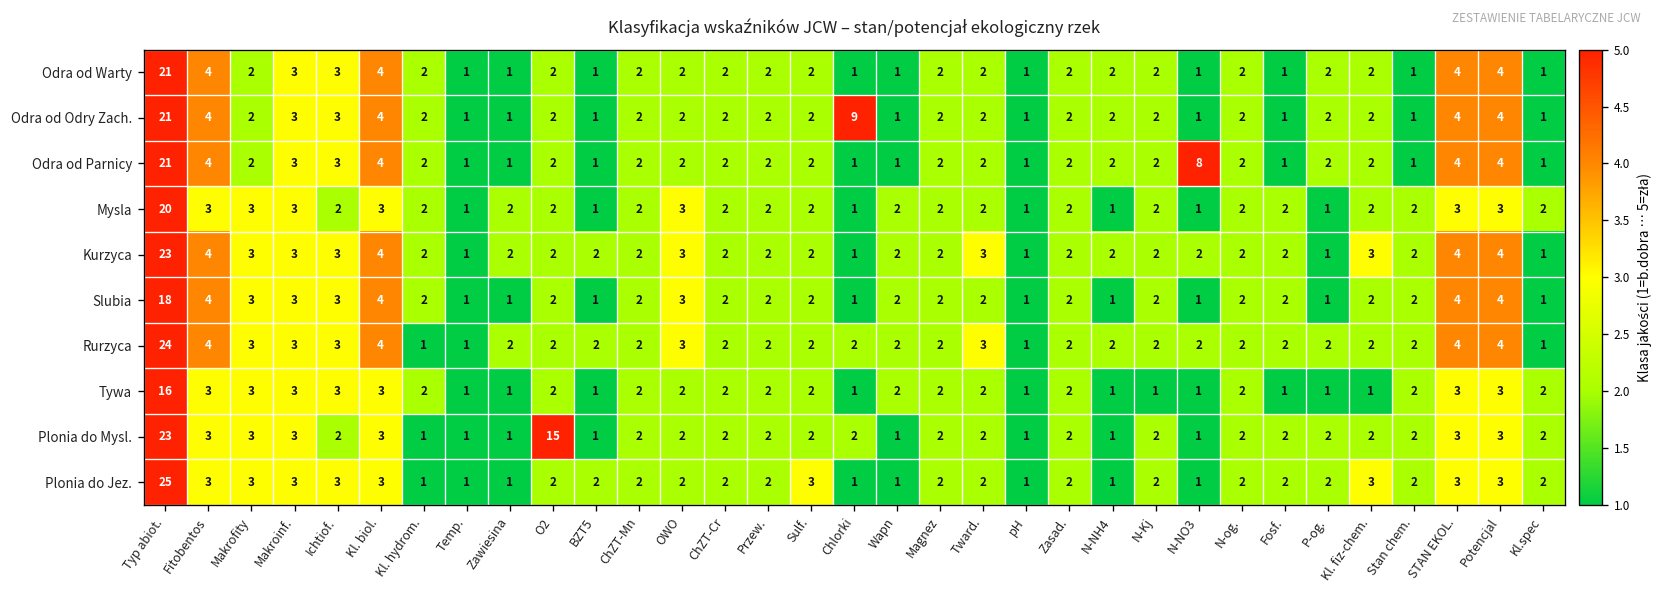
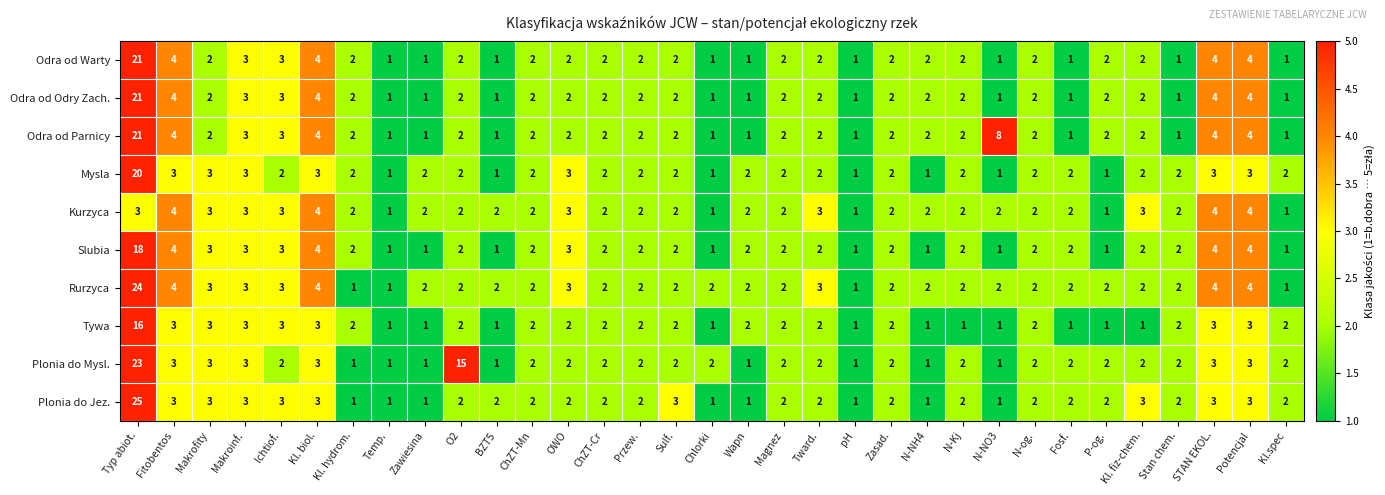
Odra od Odry Zach., Chlorki: 9 -> 1
Kurzyca, Typ abiot.: 23 -> 3
